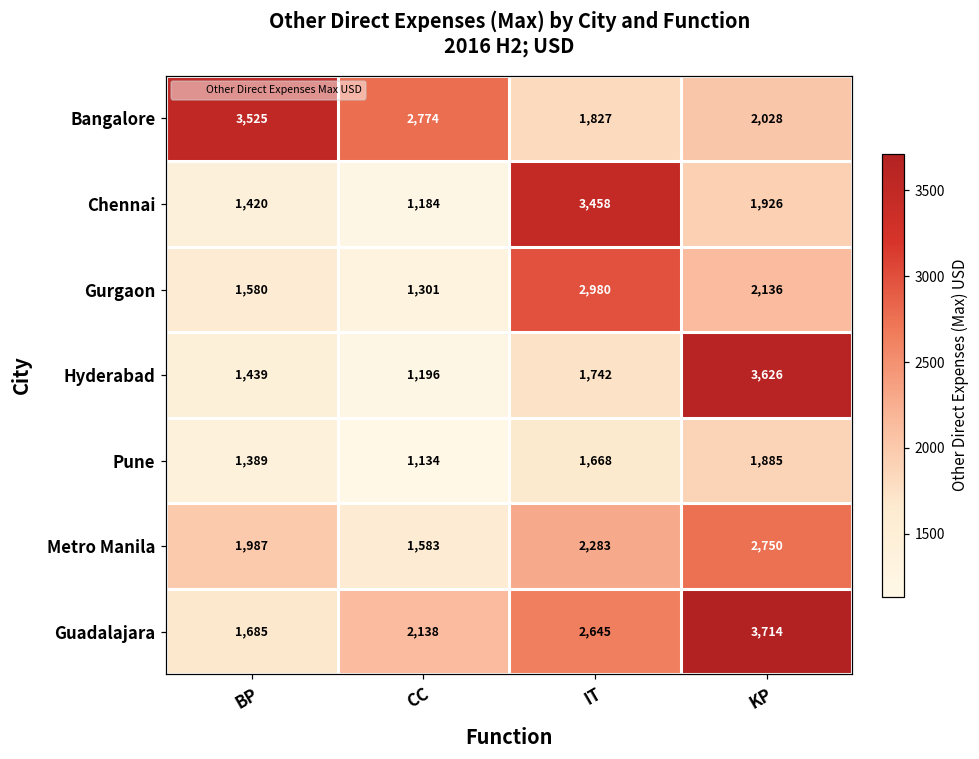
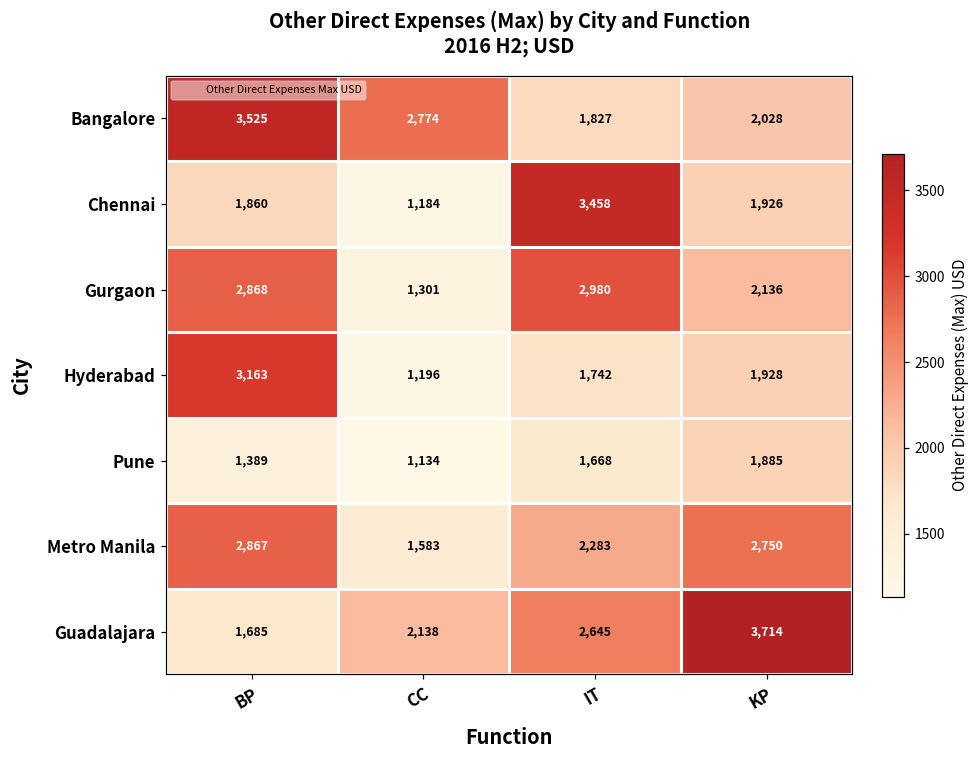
Chennai, BP: 1,420 -> 1,860
Gurgaon, BP: 1,580 -> 2,868
Hyderabad, BP: 1,439 -> 3,163
Hyderabad, KP: 3,626 -> 1,928
Metro Manila, BP: 1,987 -> 2,867
